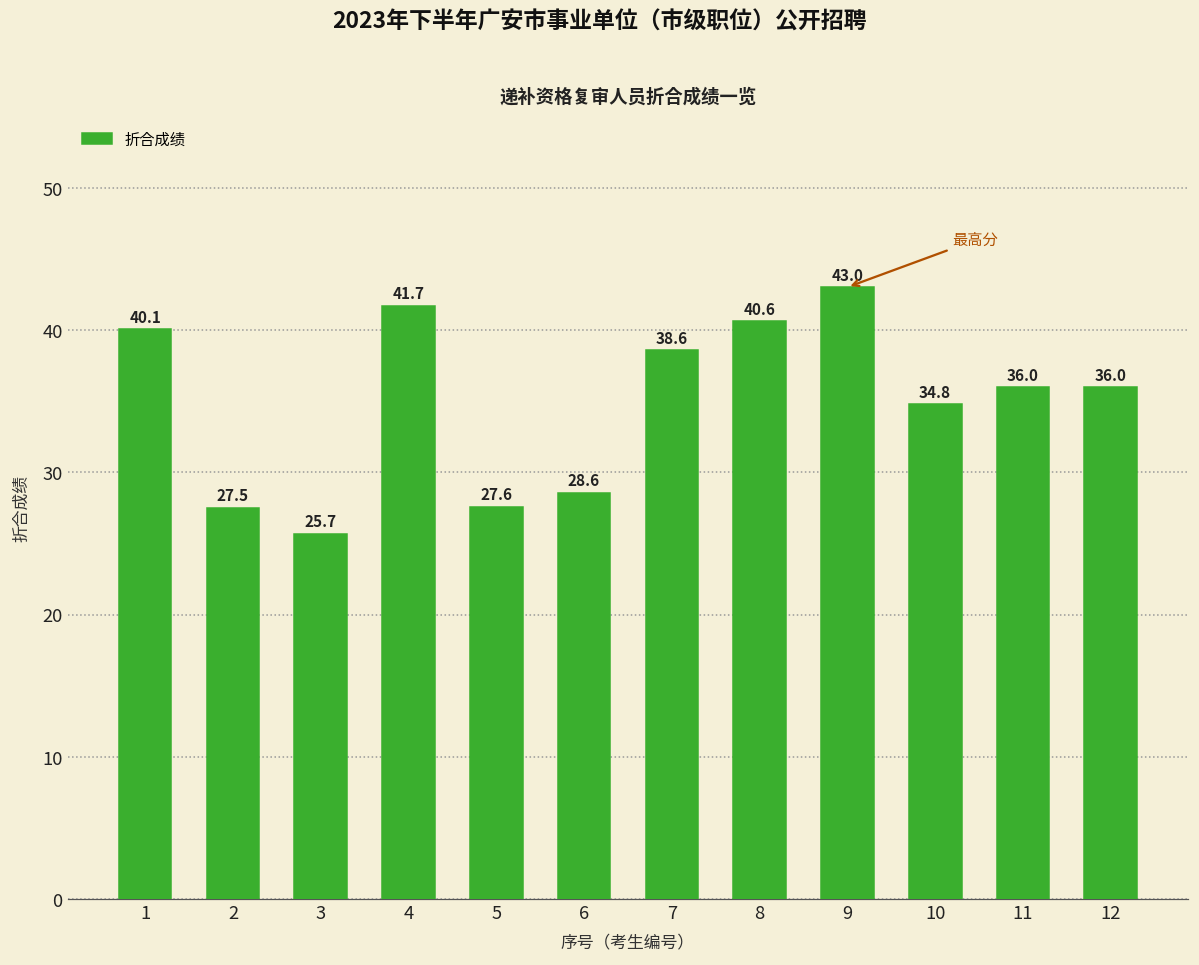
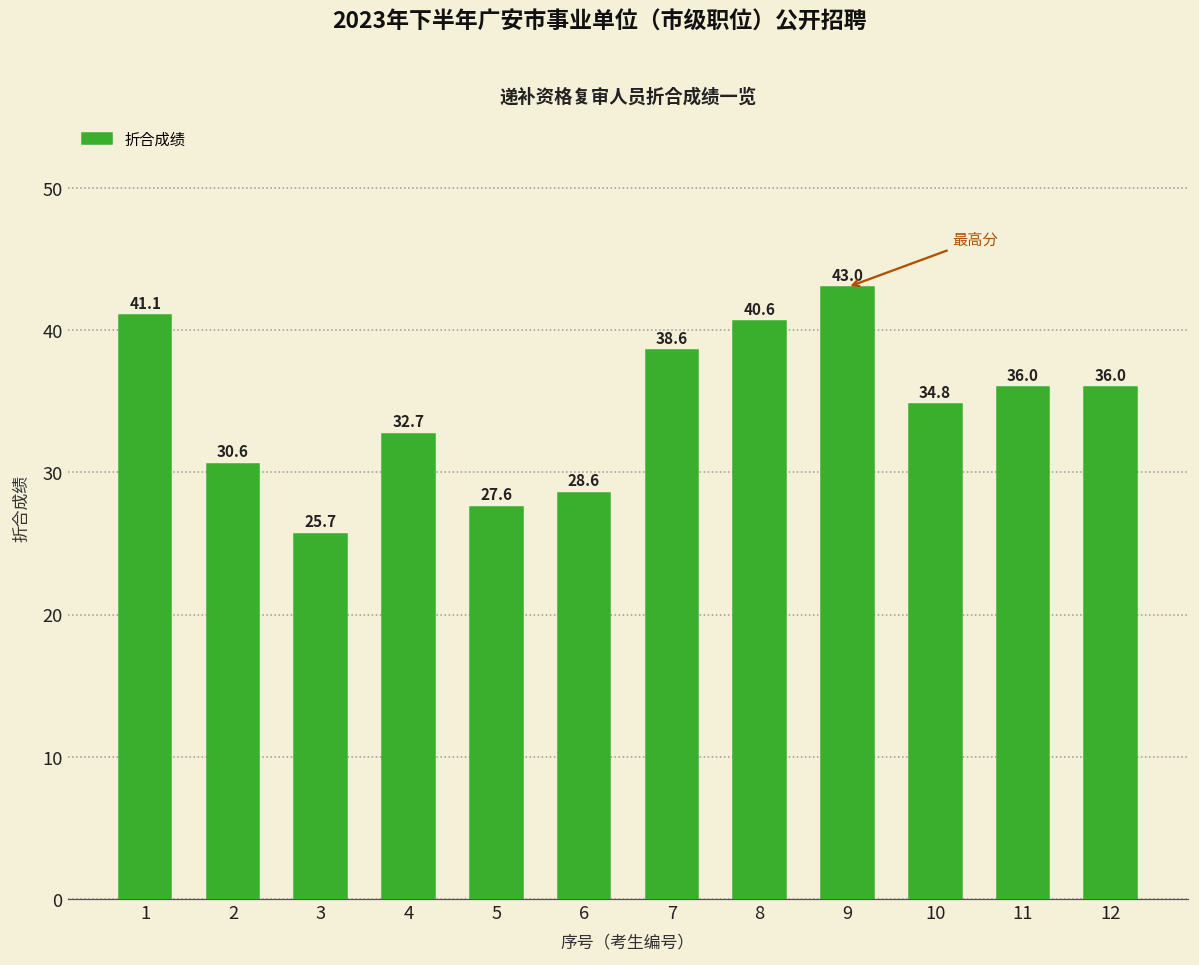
1: 40.1 -> 41.1
2: 27.5 -> 30.6
4: 41.7 -> 32.7
